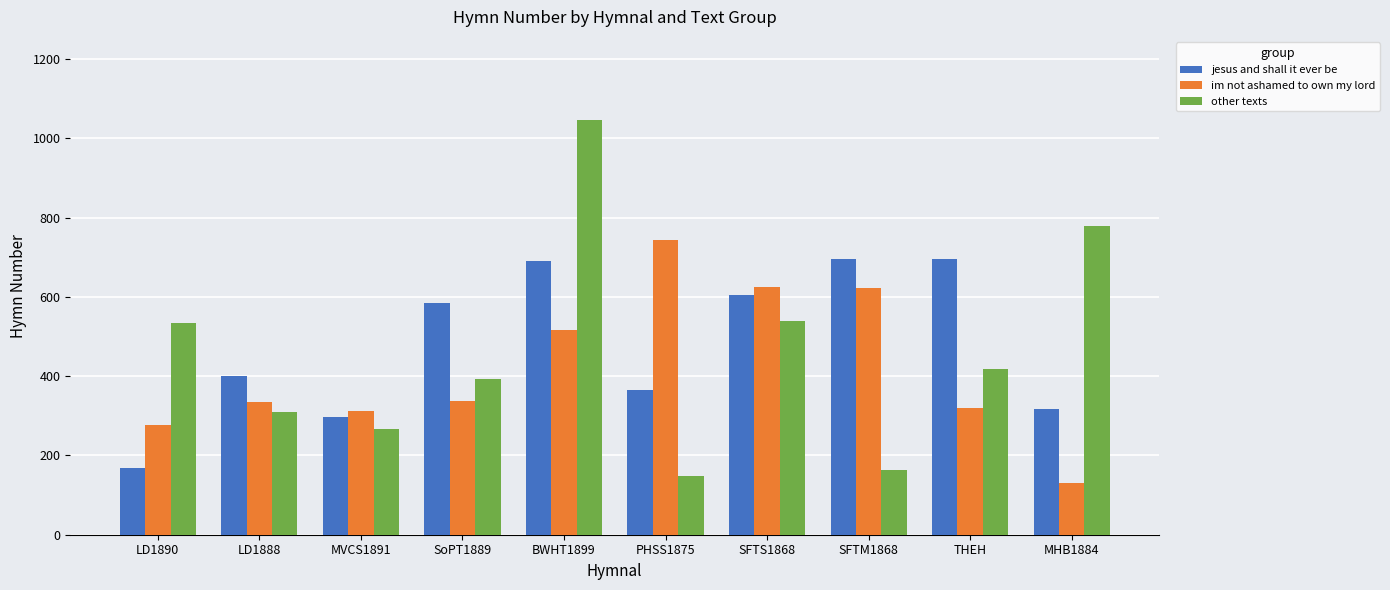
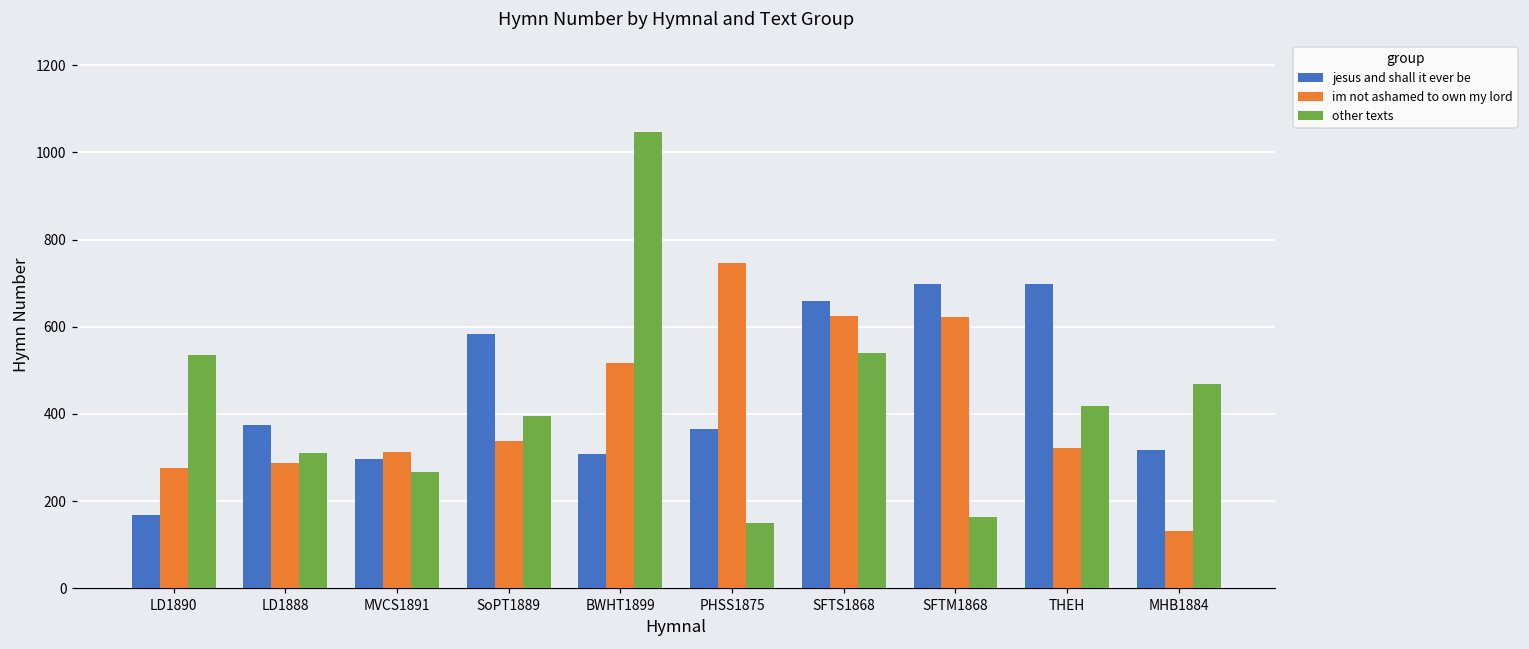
jesus and shall it ever be, LD1888: 400 -> 370
im not ashamed to own my lord, LD1888: 340 -> 290
jesus and shall it ever be, BWHT1899: 690 -> 310
jesus and shall it ever be, SFTS1868: 600 -> 660
other texts, MHB1884: 780 -> 470
